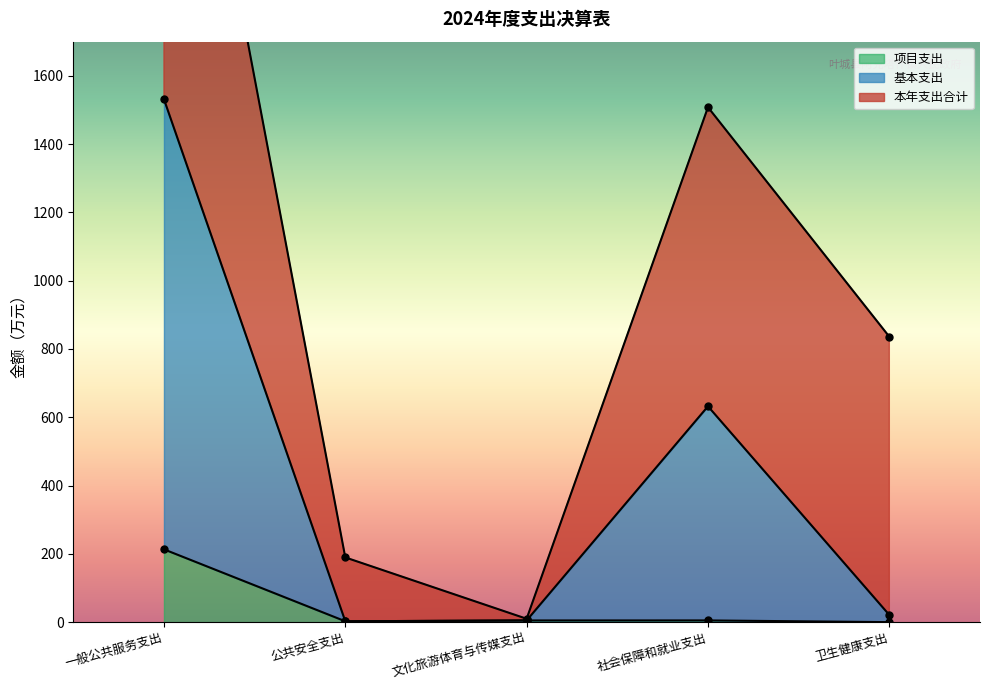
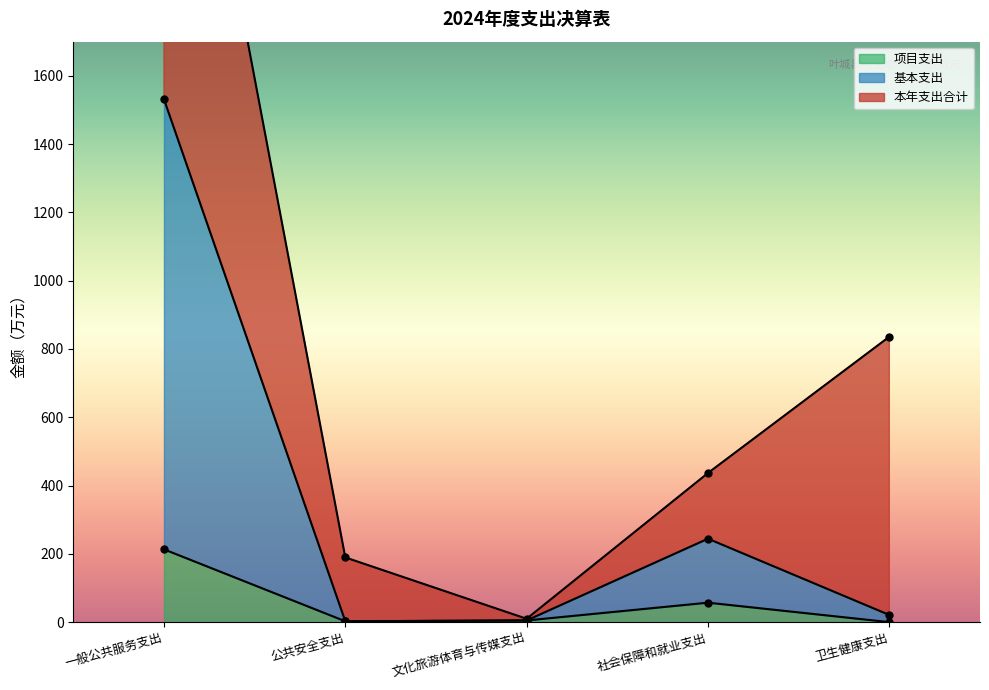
项目支出, 社会保障和就业支出: 10 -> 60
基本支出, 社会保障和就业支出: 630 -> 190
本年支出合计, 社会保障和就业支出: 880 -> 190
